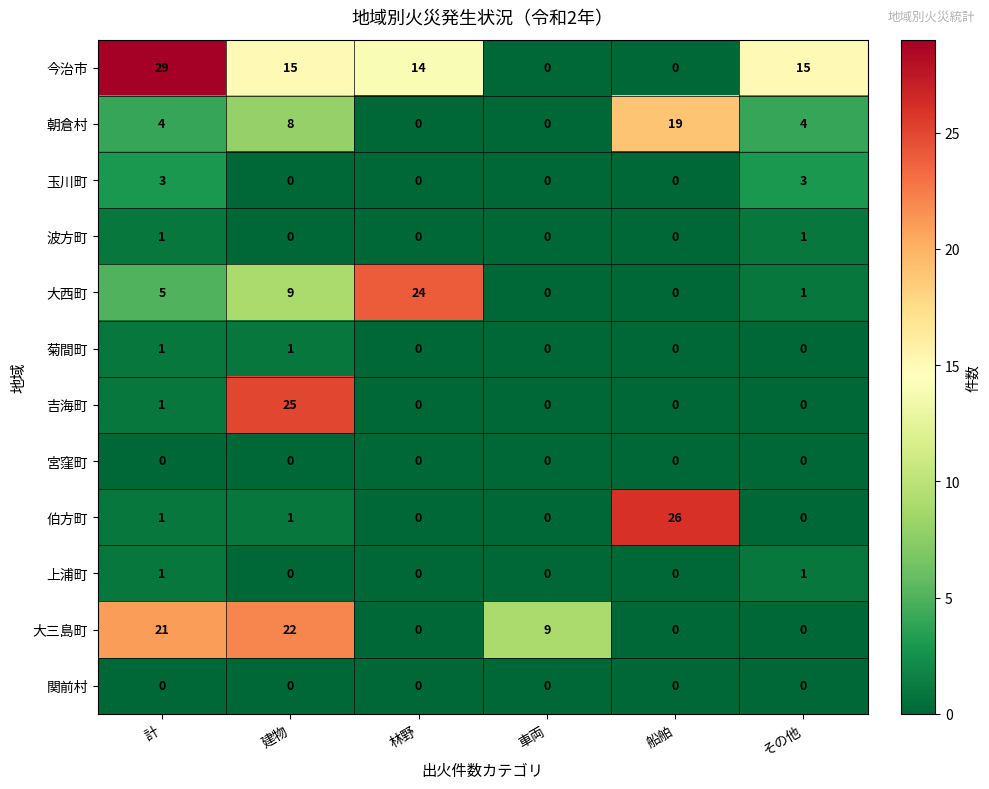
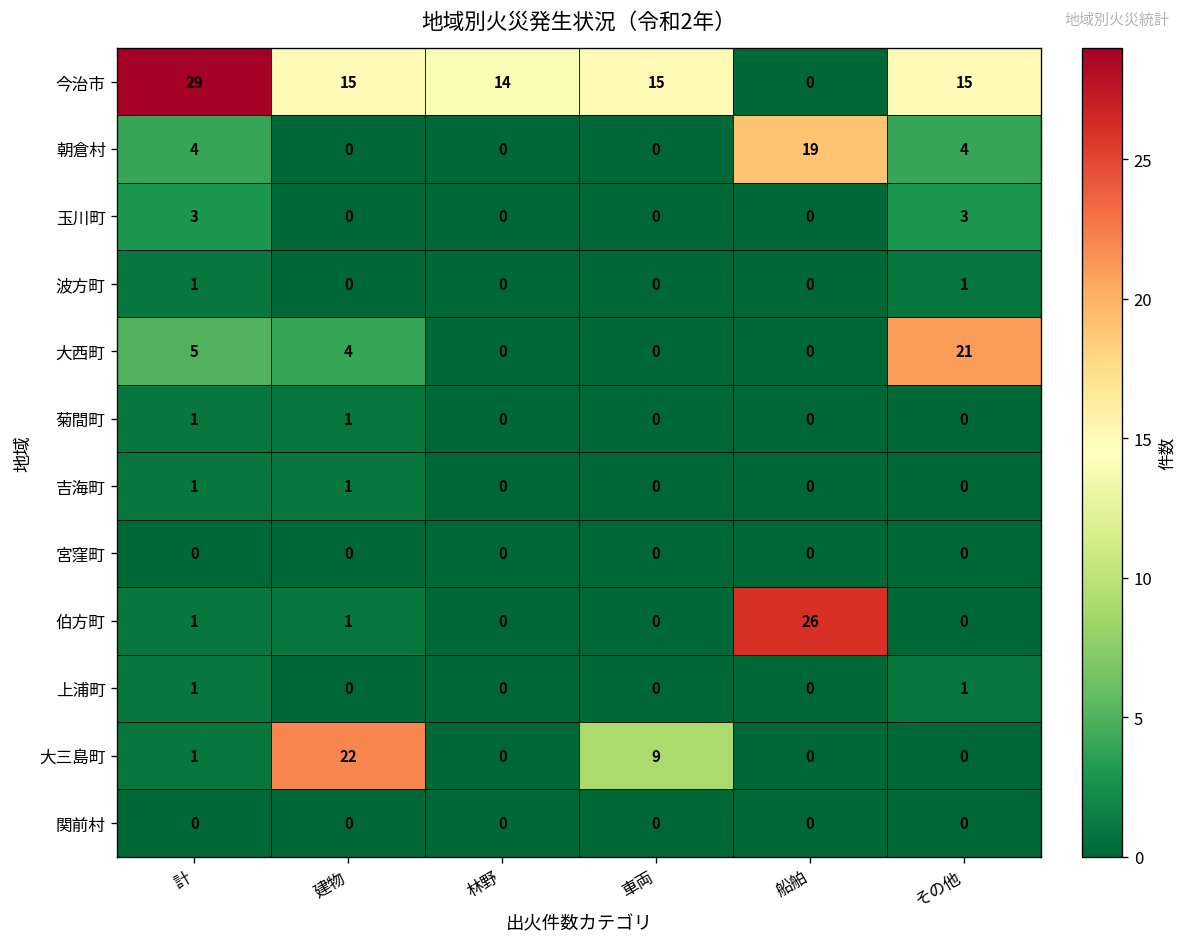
今治市, 車両: 0 -> 15
朝倉村, 建物: 8 -> 0
大西町, 建物: 9 -> 4
大西町, 林野: 24 -> 0
大西町, その他: 1 -> 21
吉海町, 建物: 25 -> 1
大三島町, 計: 21 -> 1
